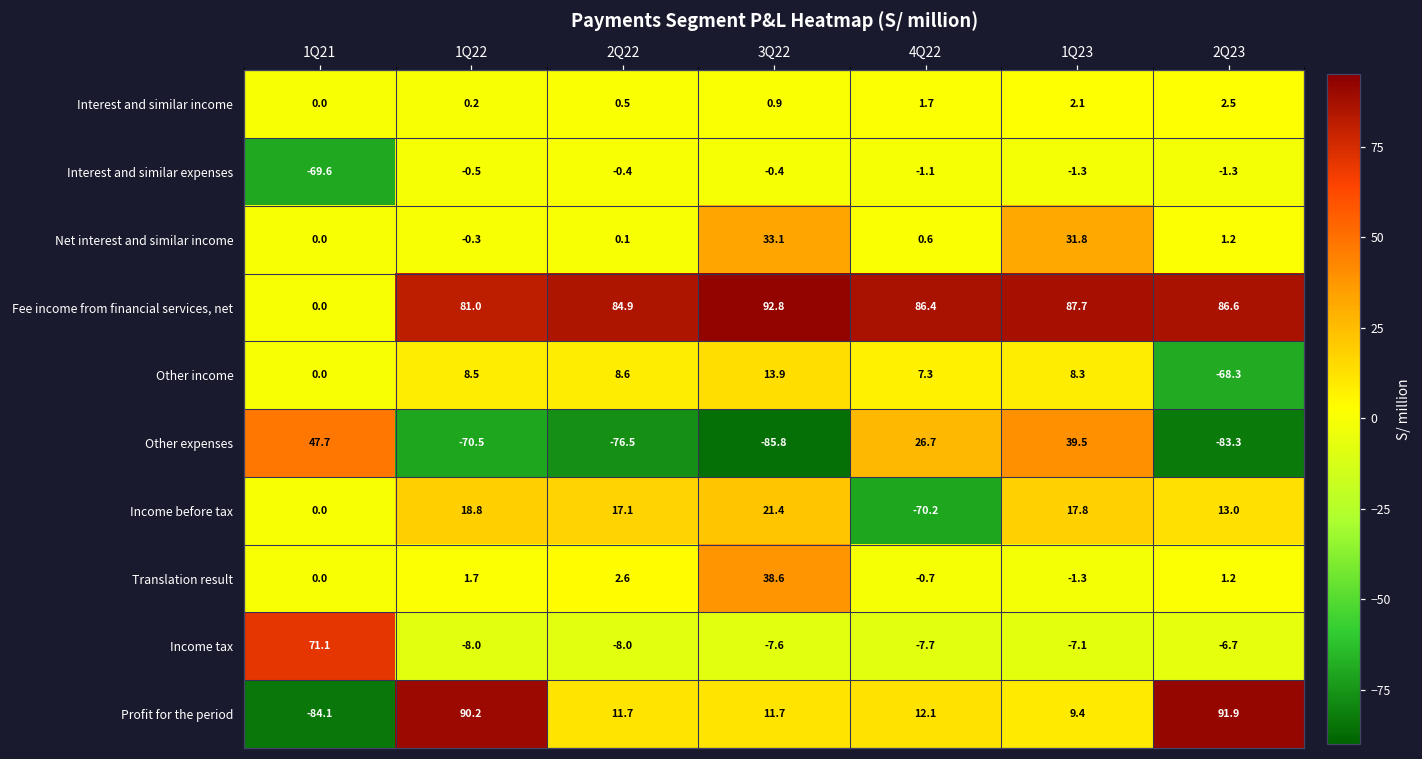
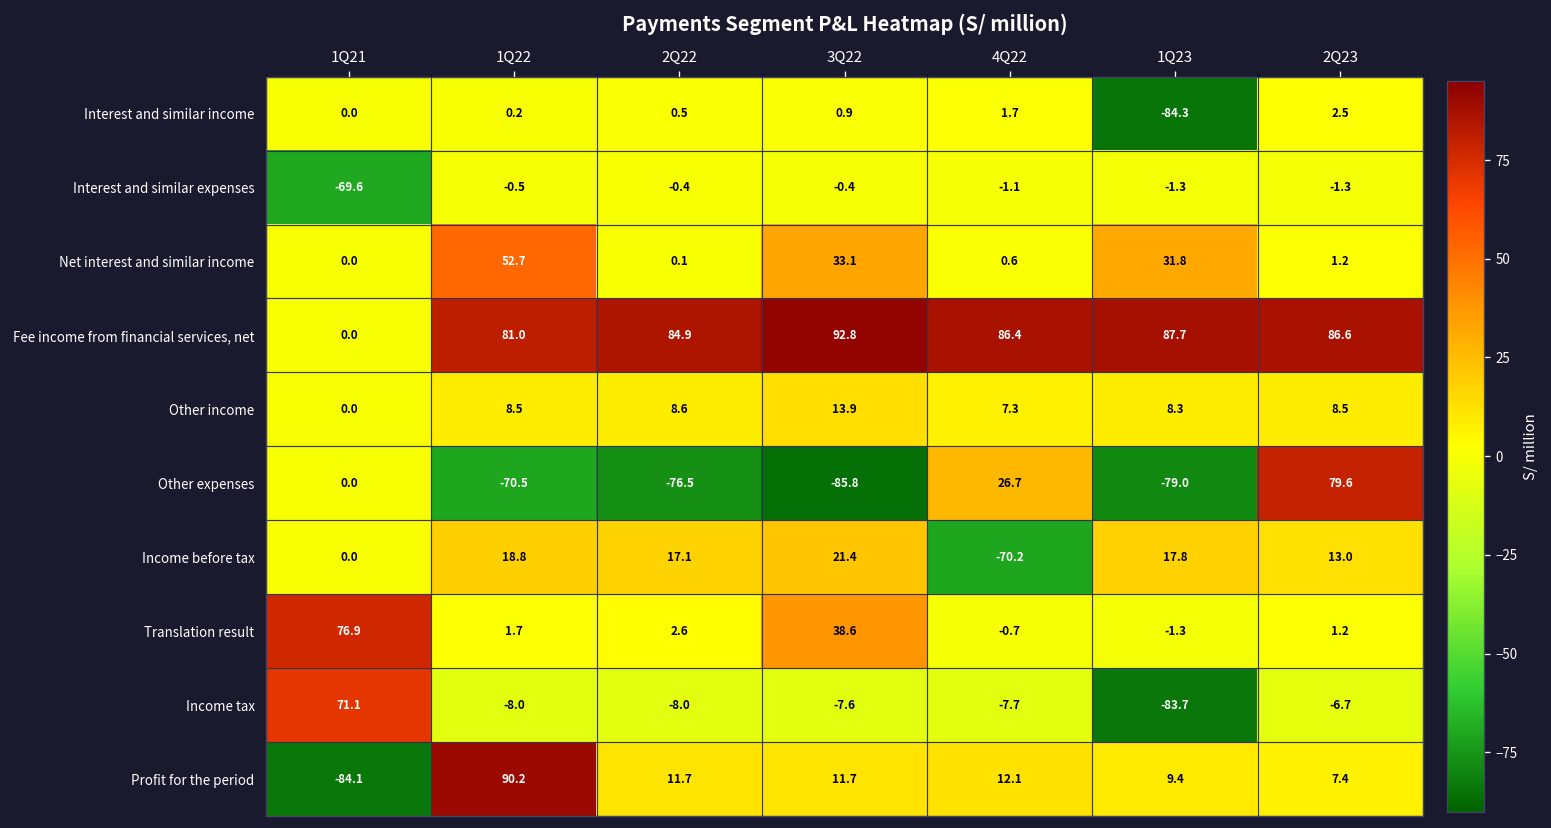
Interest and similar income, 1Q23: 2.1 -> -84.3
Net interest and similar income, 1Q22: -0.3 -> 52.7
Other income, 2Q23: -68.3 -> 8.5
Other expenses, 1Q21: 47.7 -> 0.0
Other expenses, 1Q23: 39.5 -> -79.0
Other expenses, 2Q23: -83.3 -> 79.6
Translation result, 1Q21: 0.0 -> 76.9
Income tax, 1Q23: -7.1 -> -83.7
Profit for the period, 2Q23: 91.9 -> 7.4
